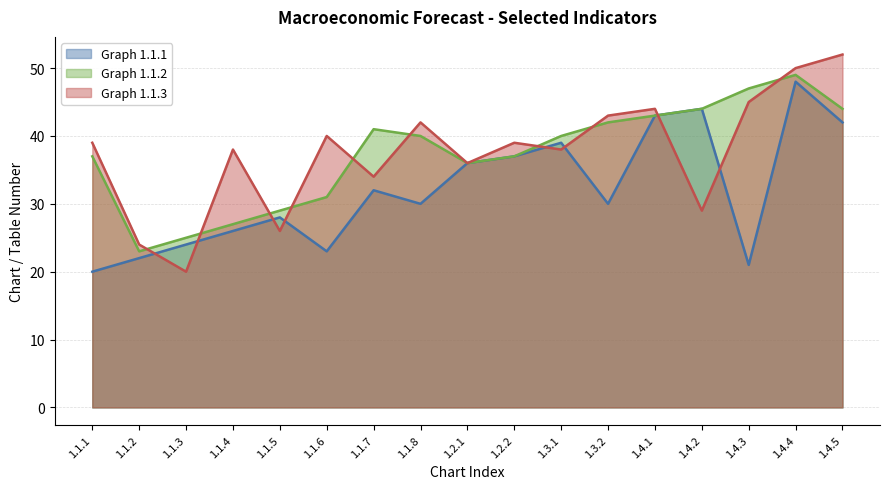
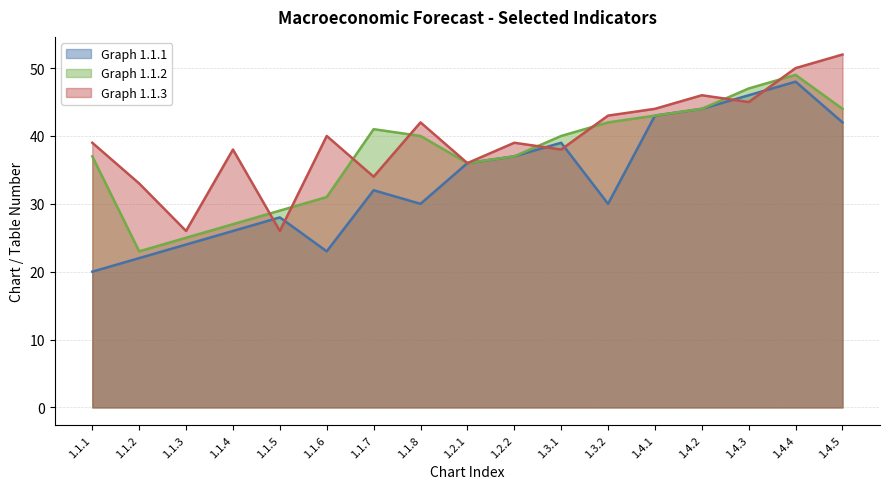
Graph 1.1.3, 1.1.2: 24 -> 33
Graph 1.1.3, 1.1.3: 20 -> 26
Graph 1.1.3, 1.4.2: 29 -> 46
Graph 1.1.1, 1.4.3: 21 -> 46
